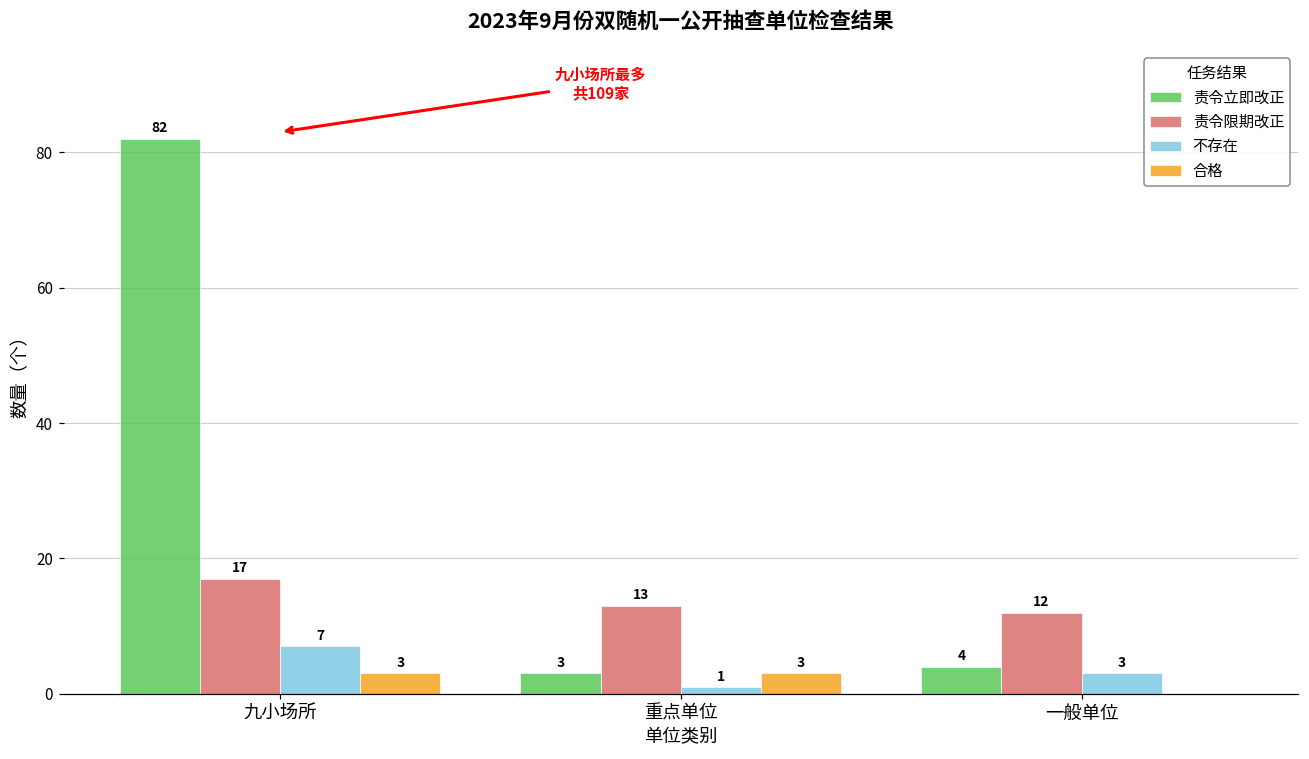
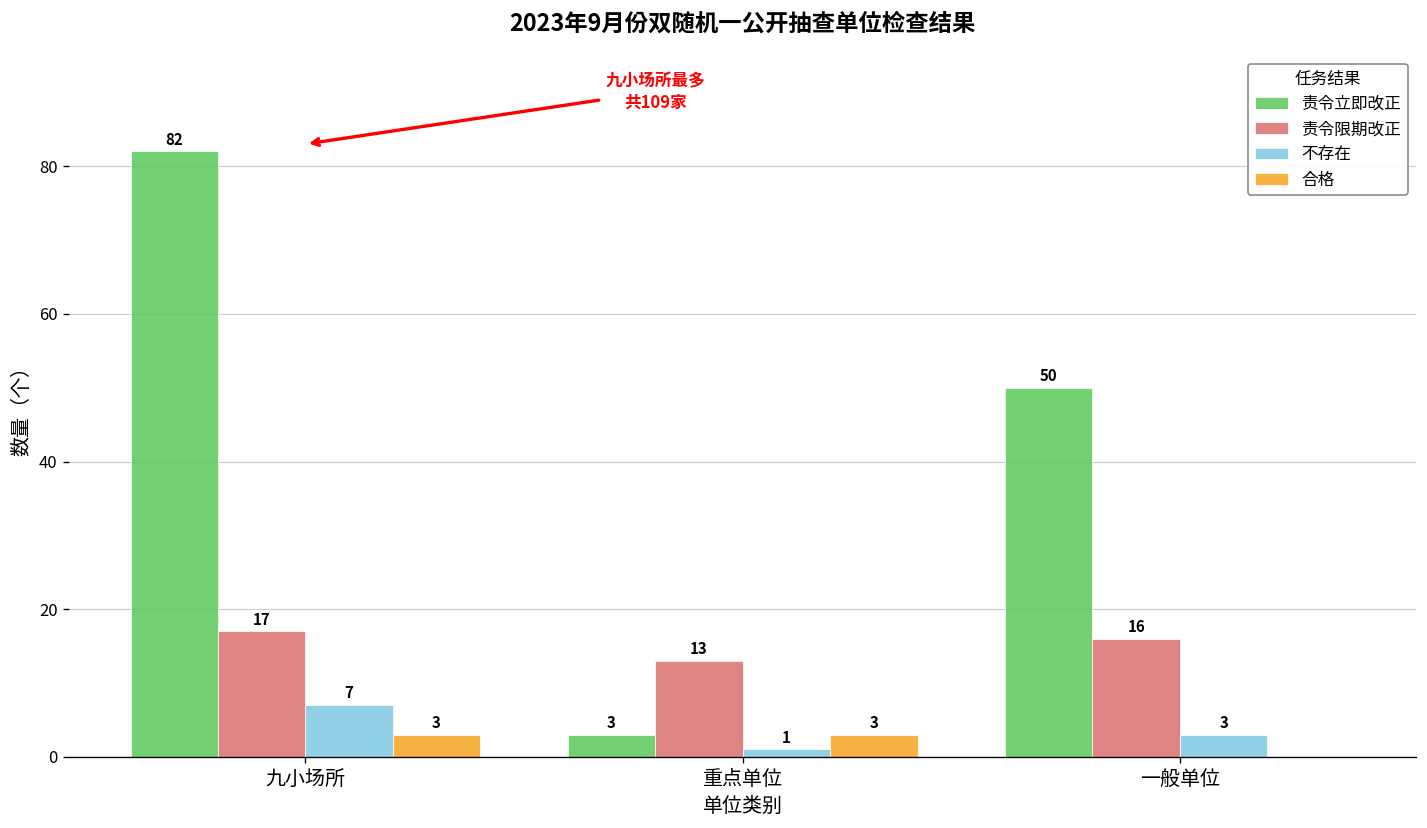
责令立即改正, 一般单位: 4 -> 50
责令限期改正, 一般单位: 12 -> 16
